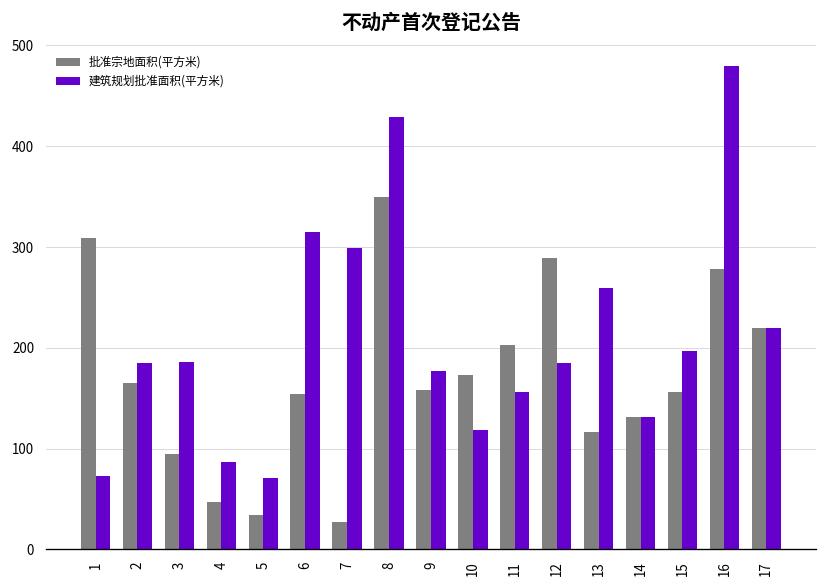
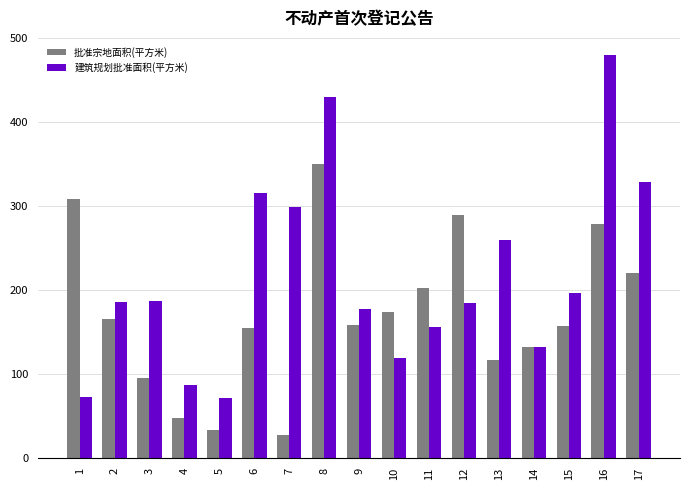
建筑规划批准面积(平方米), 17: 220 -> 330
